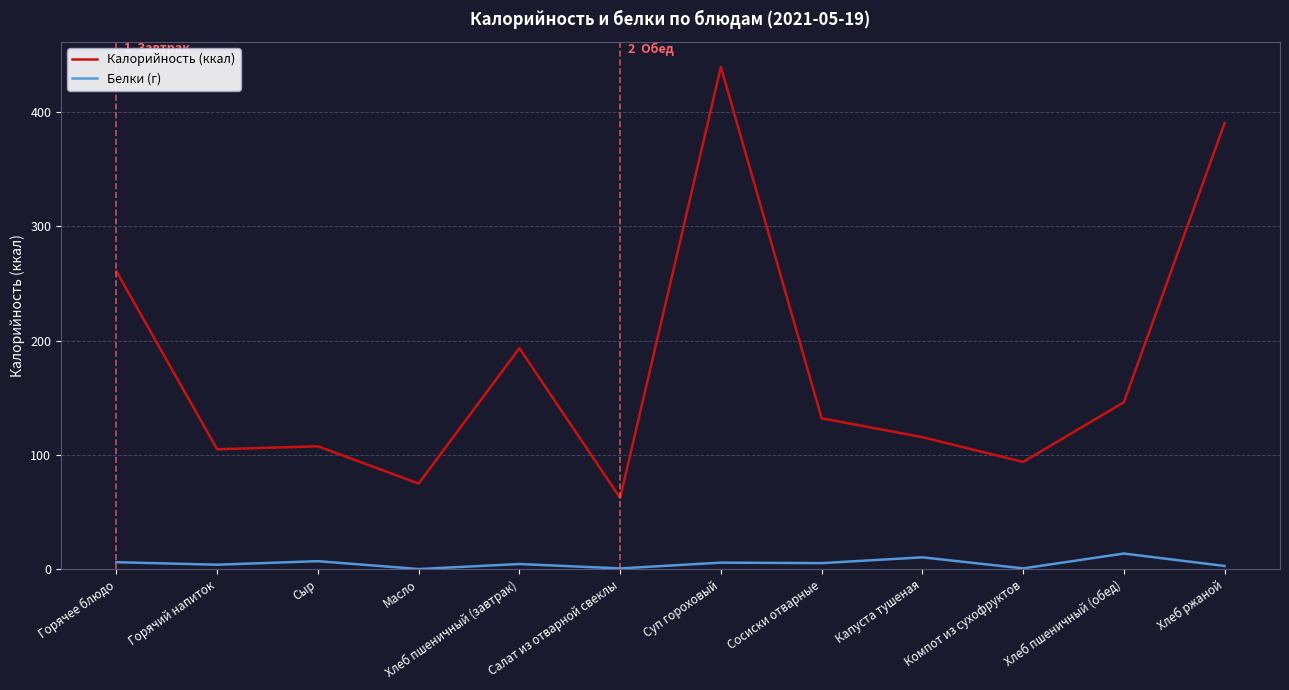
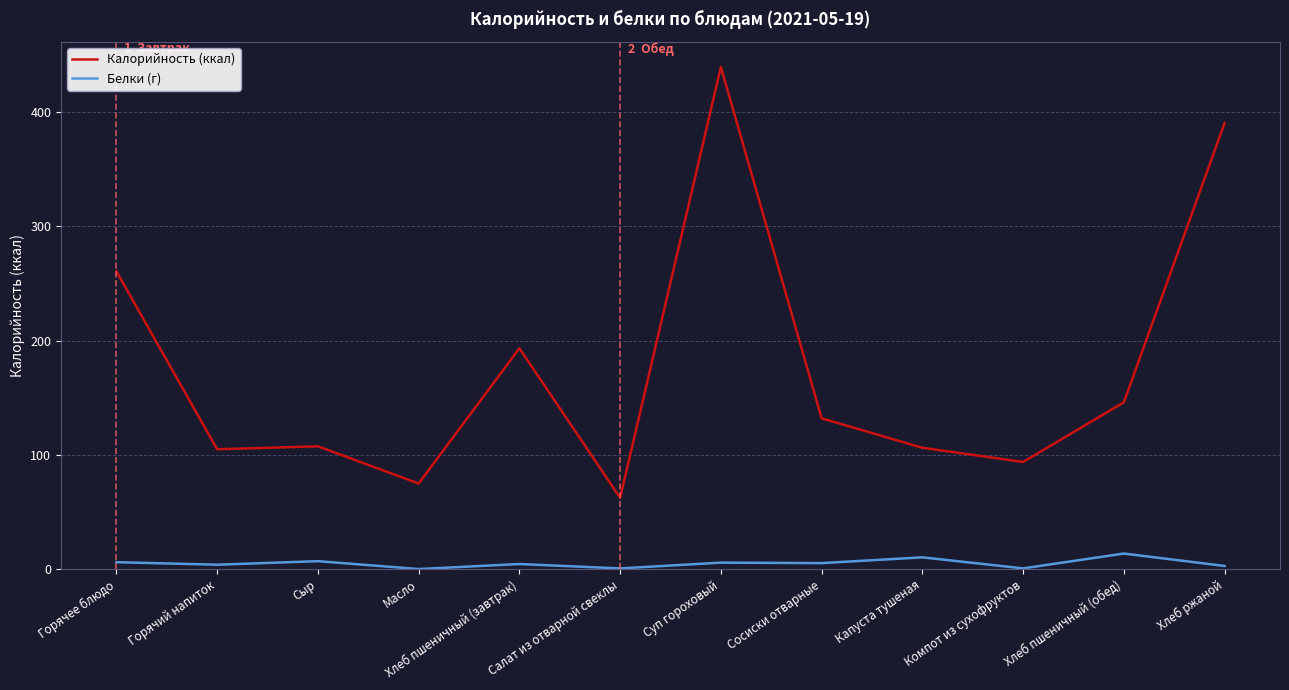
Калорийность (ккал), Капуста тушеная: 116 -> 106
